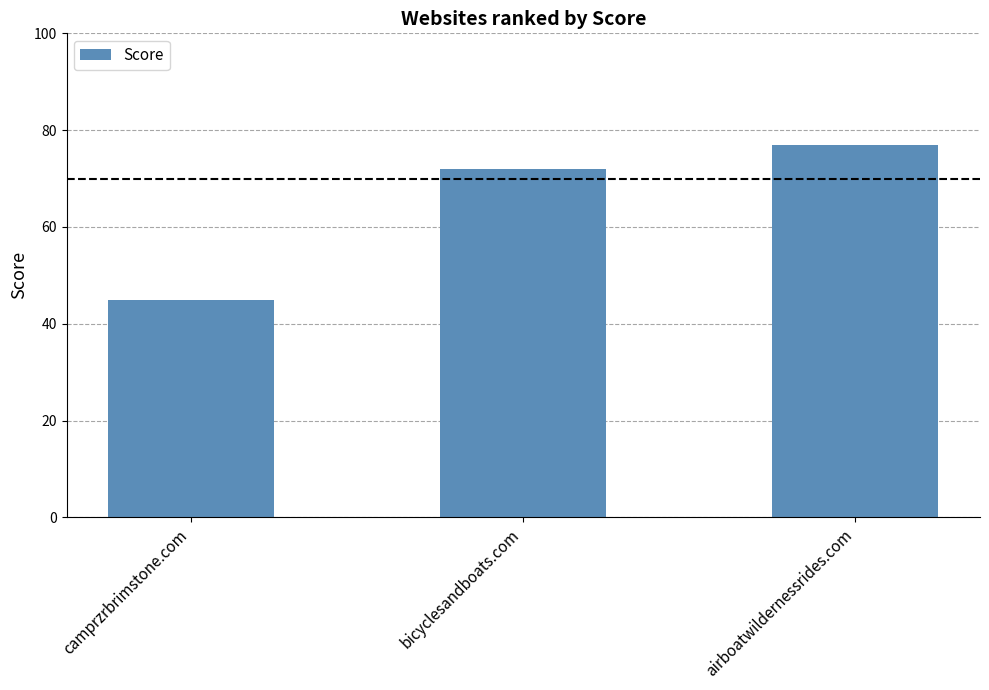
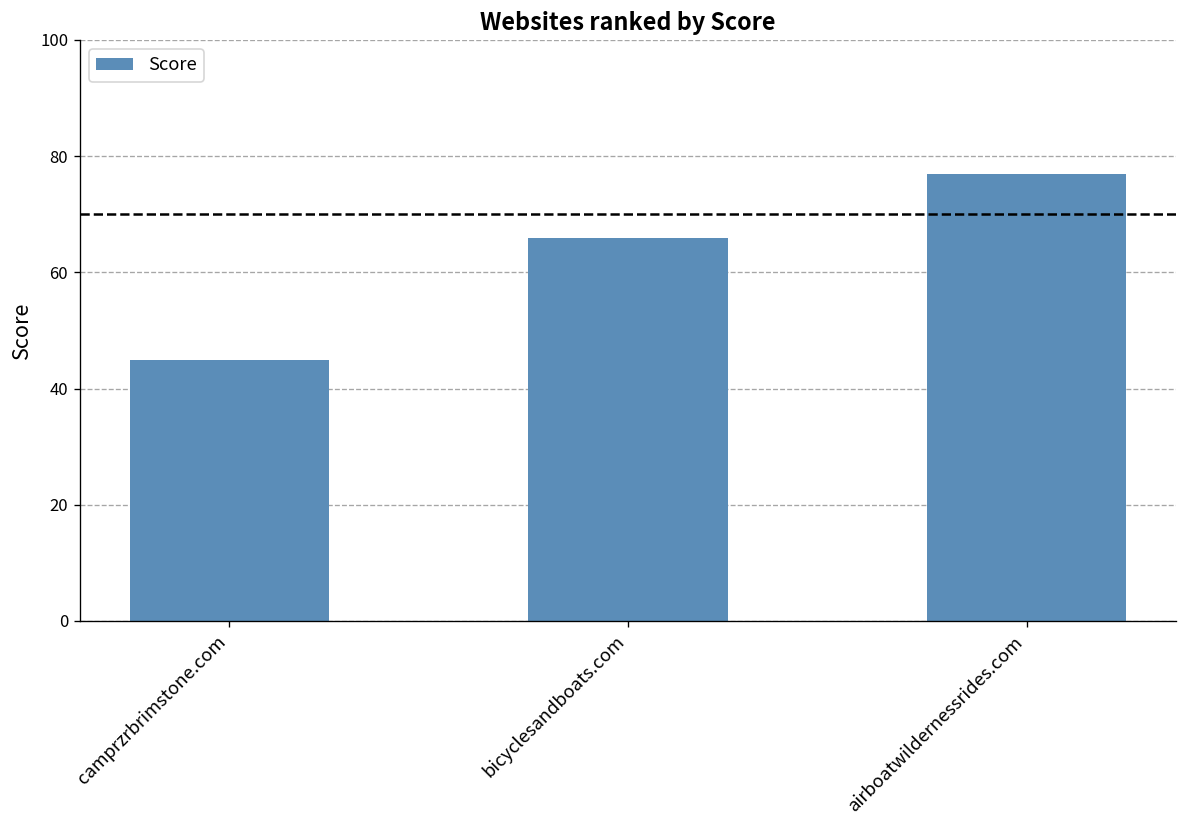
bicyclesandboats.com: 72 -> 66
